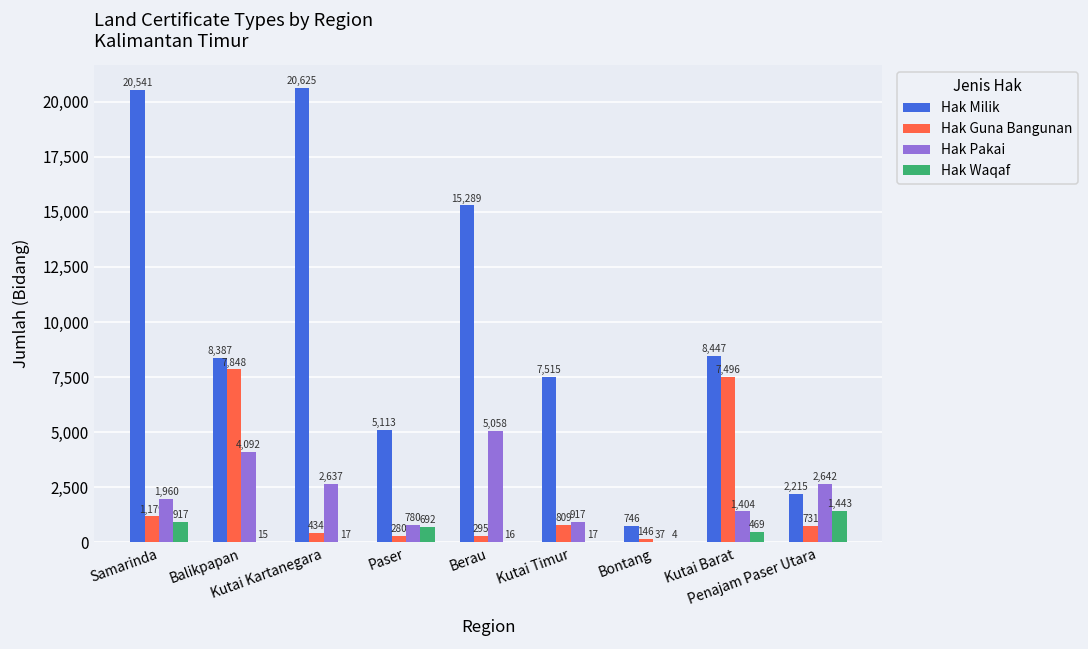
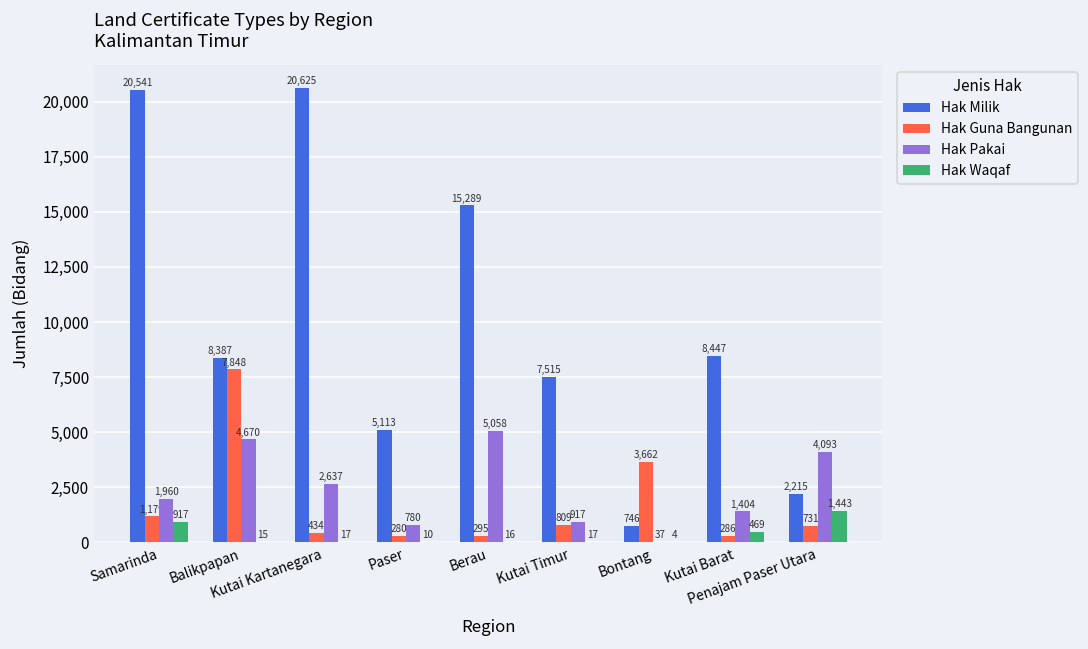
Hak Pakai, Balikpapan: 4,092 -> 4,670
Hak Waqaf, Paser: 692 -> 10
Hak Guna Bangunan, Bontang: 146 -> 3,662
Hak Guna Bangunan, Kutai Barat: 7,496 -> 286
Hak Pakai, Penajam Paser Utara: 2,642 -> 4,093
